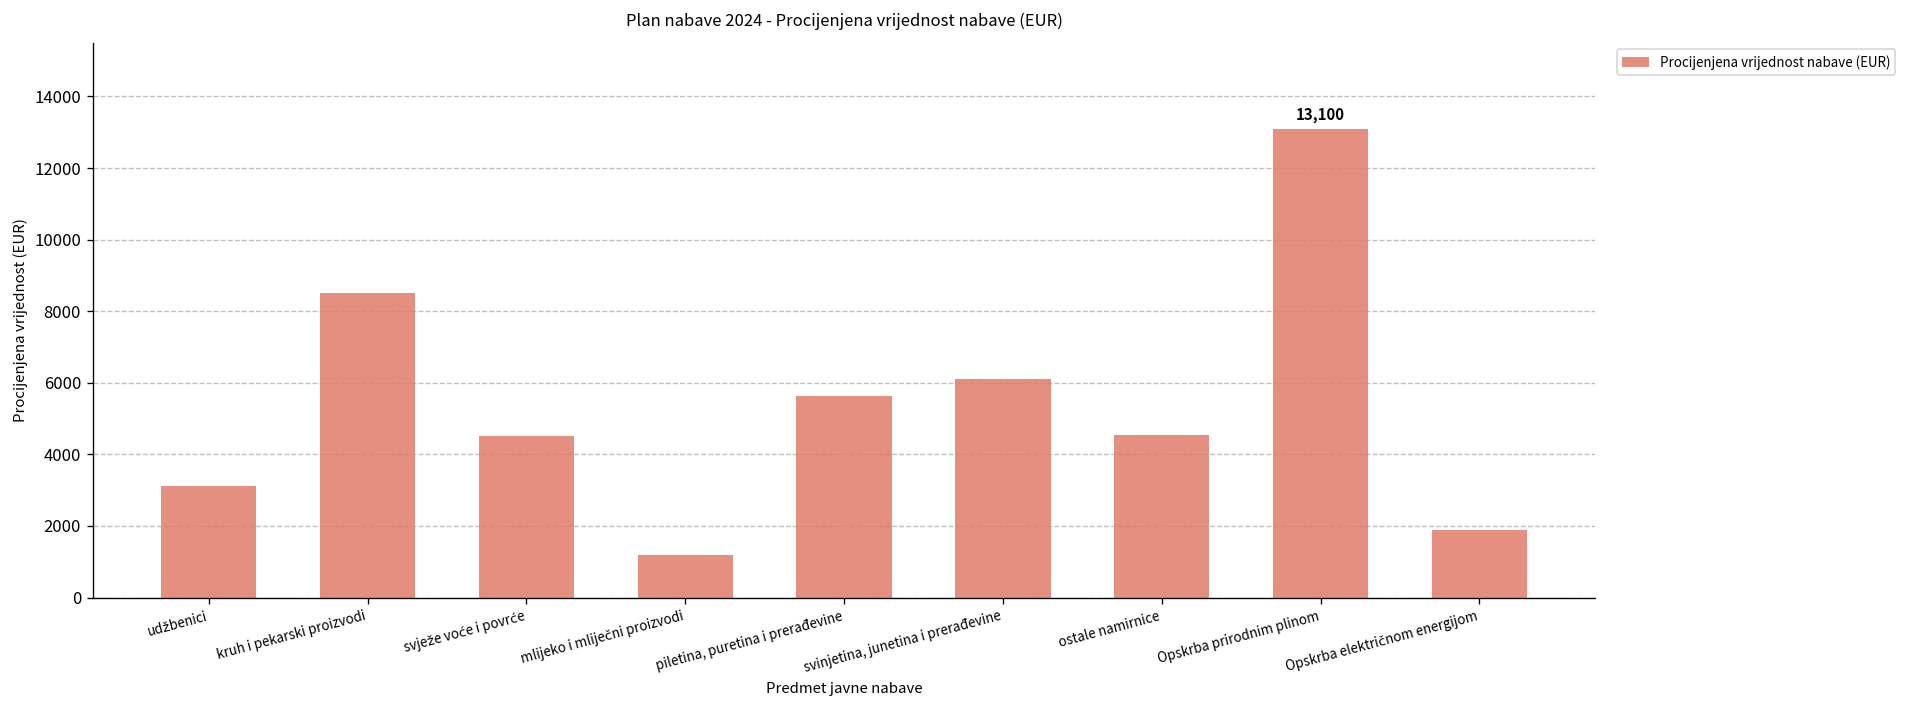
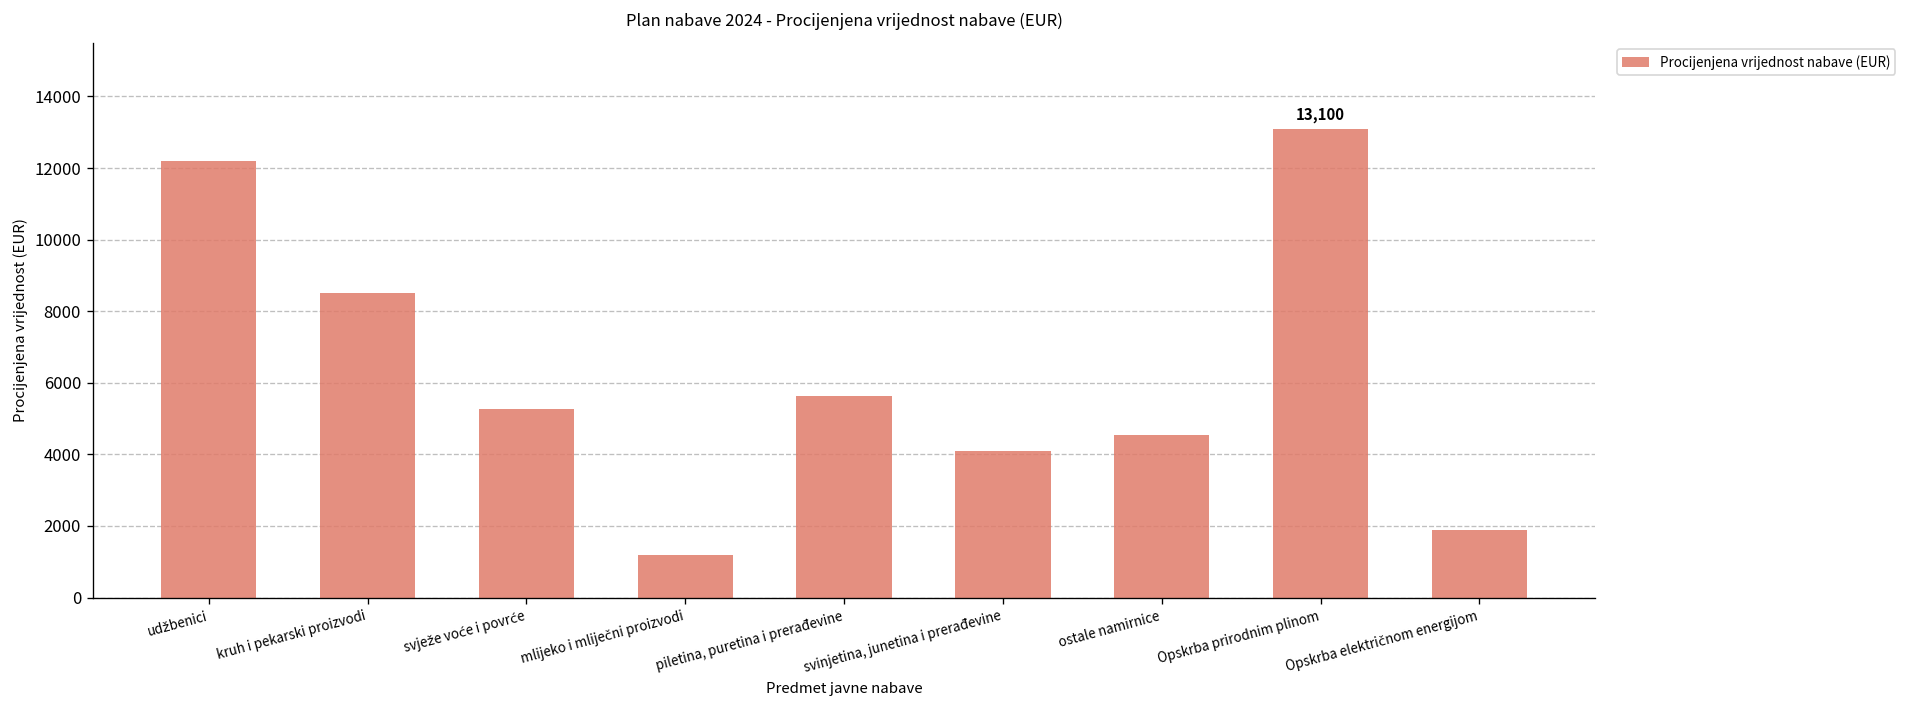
udžbenici: 3100 -> 12200
svježe voće i povrće: 4500 -> 5300
svinjetina, junetina i prerađevine: 6100 -> 4100
